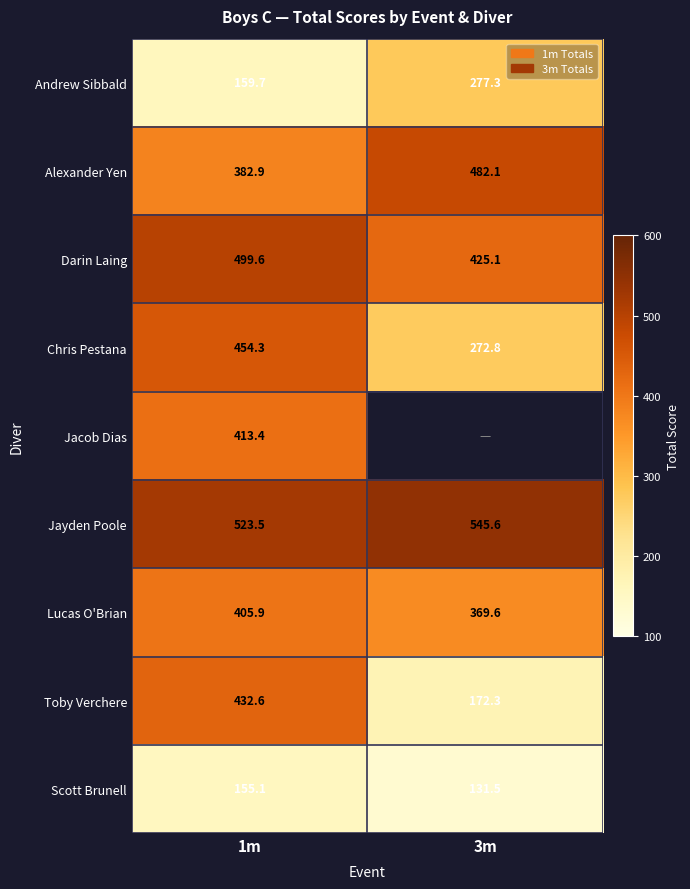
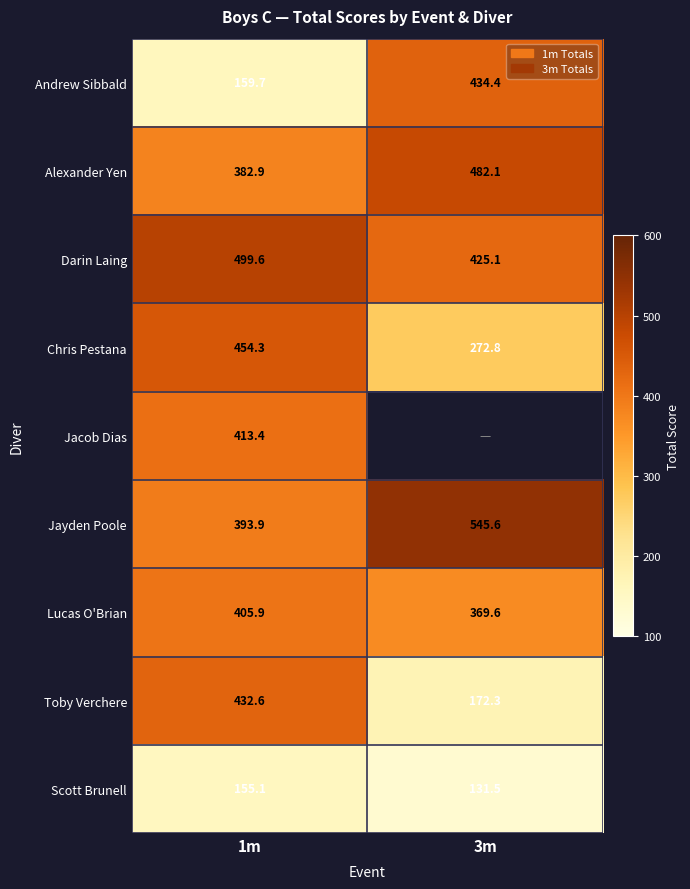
Andrew Sibbald, 3m: 277.3 -> 434.4
Jayden Poole, 1m: 523.5 -> 393.9
